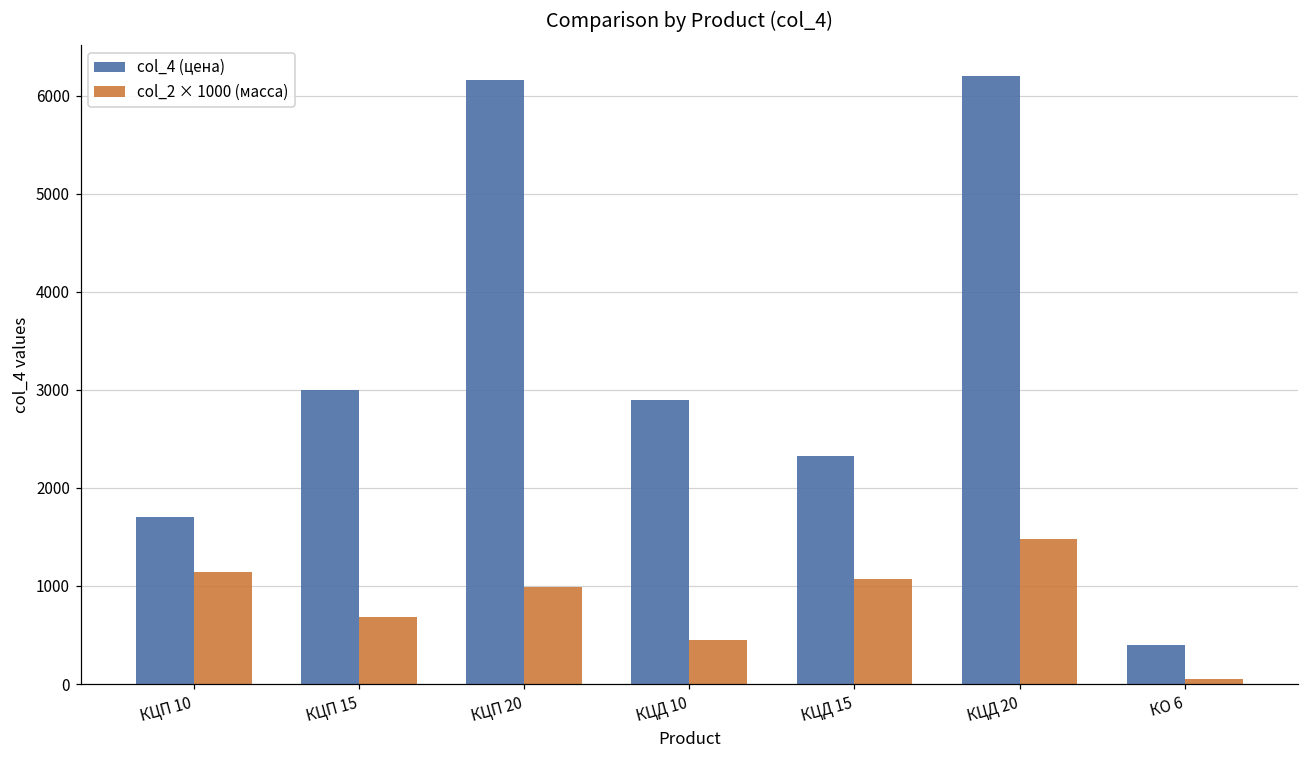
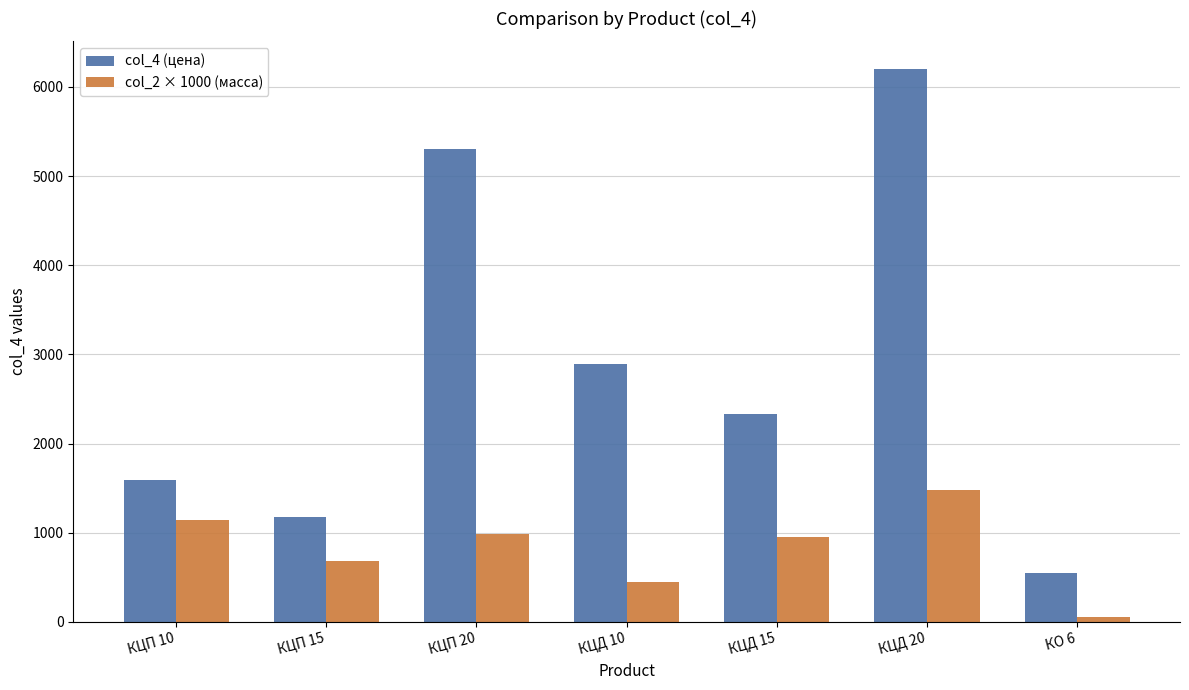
col_4 (цена), КЦП 10: 1700 -> 1600
col_4 (цена), КЦП 15: 3000 -> 1200
col_4 (цена), КЦП 20: 6200 -> 5300
col_2 × 1000 (масса), КЦД 15: 1100 -> 1000
col_4 (цена), КО 6: 400 -> 600
